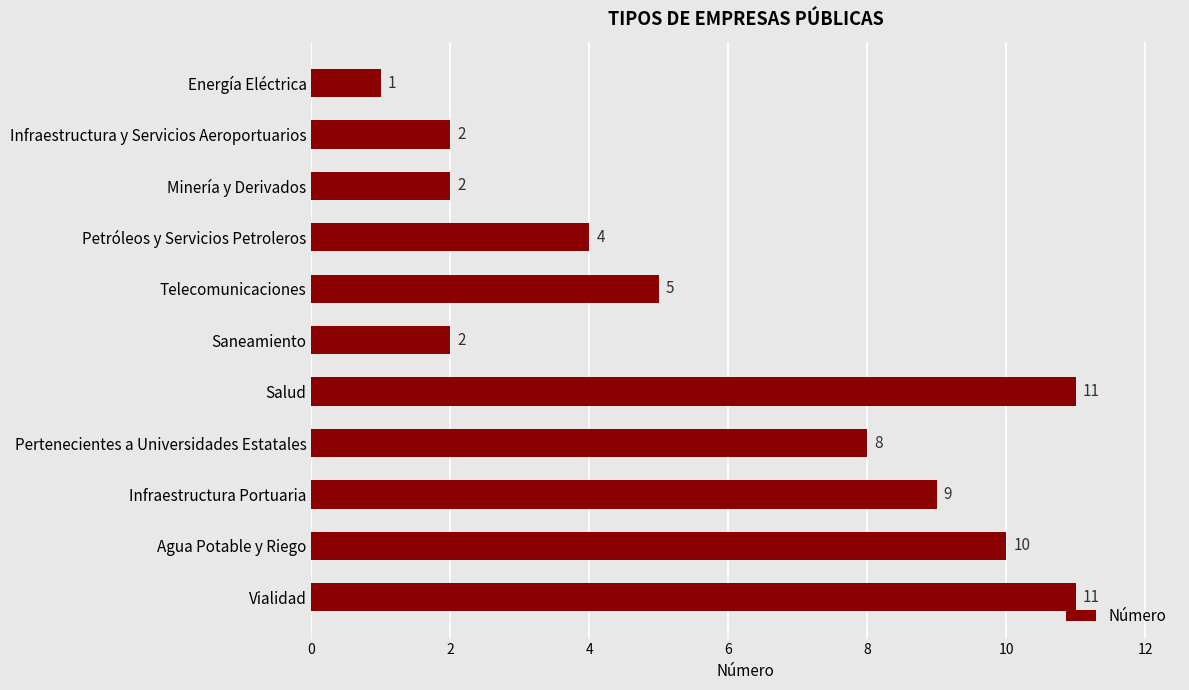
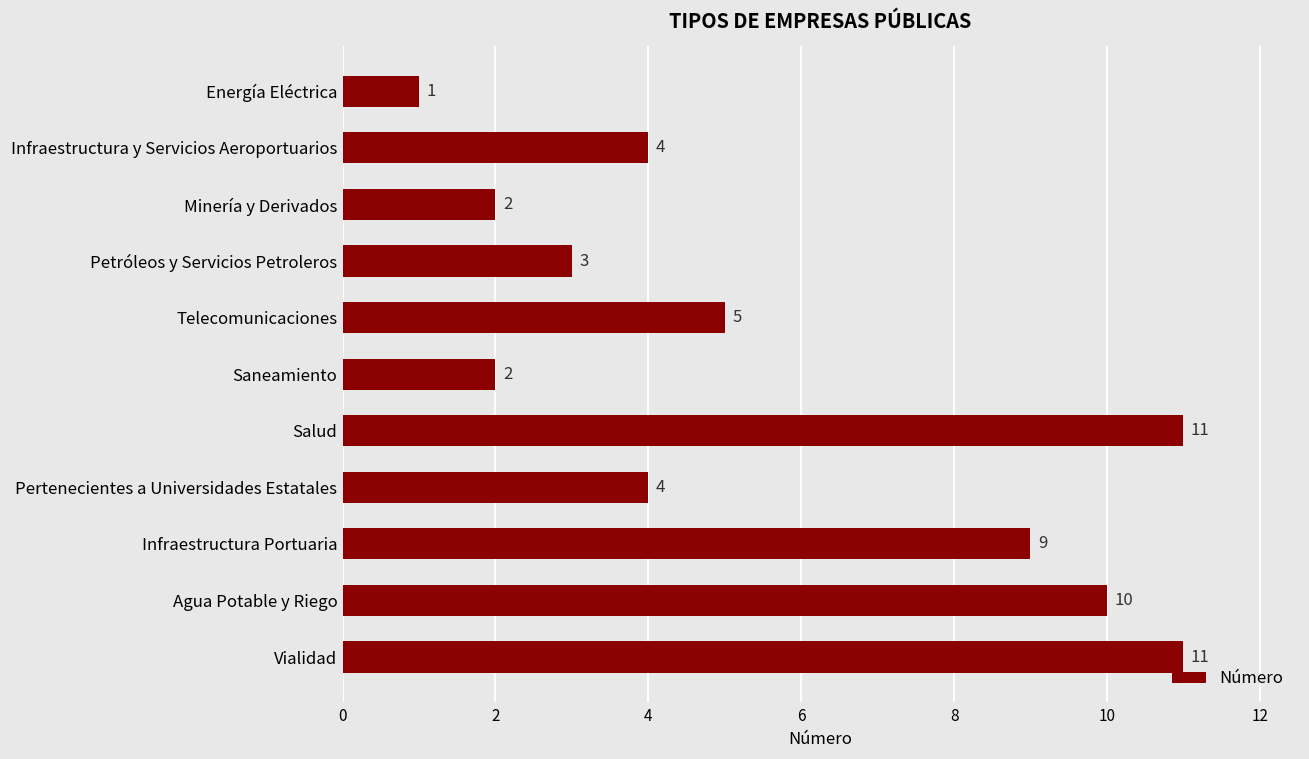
Infraestructura y Servicios Aeroportuarios: 2 -> 4
Petróleos y Servicios Petroleros: 4 -> 3
Pertenecientes a Universidades Estatales: 8 -> 4
